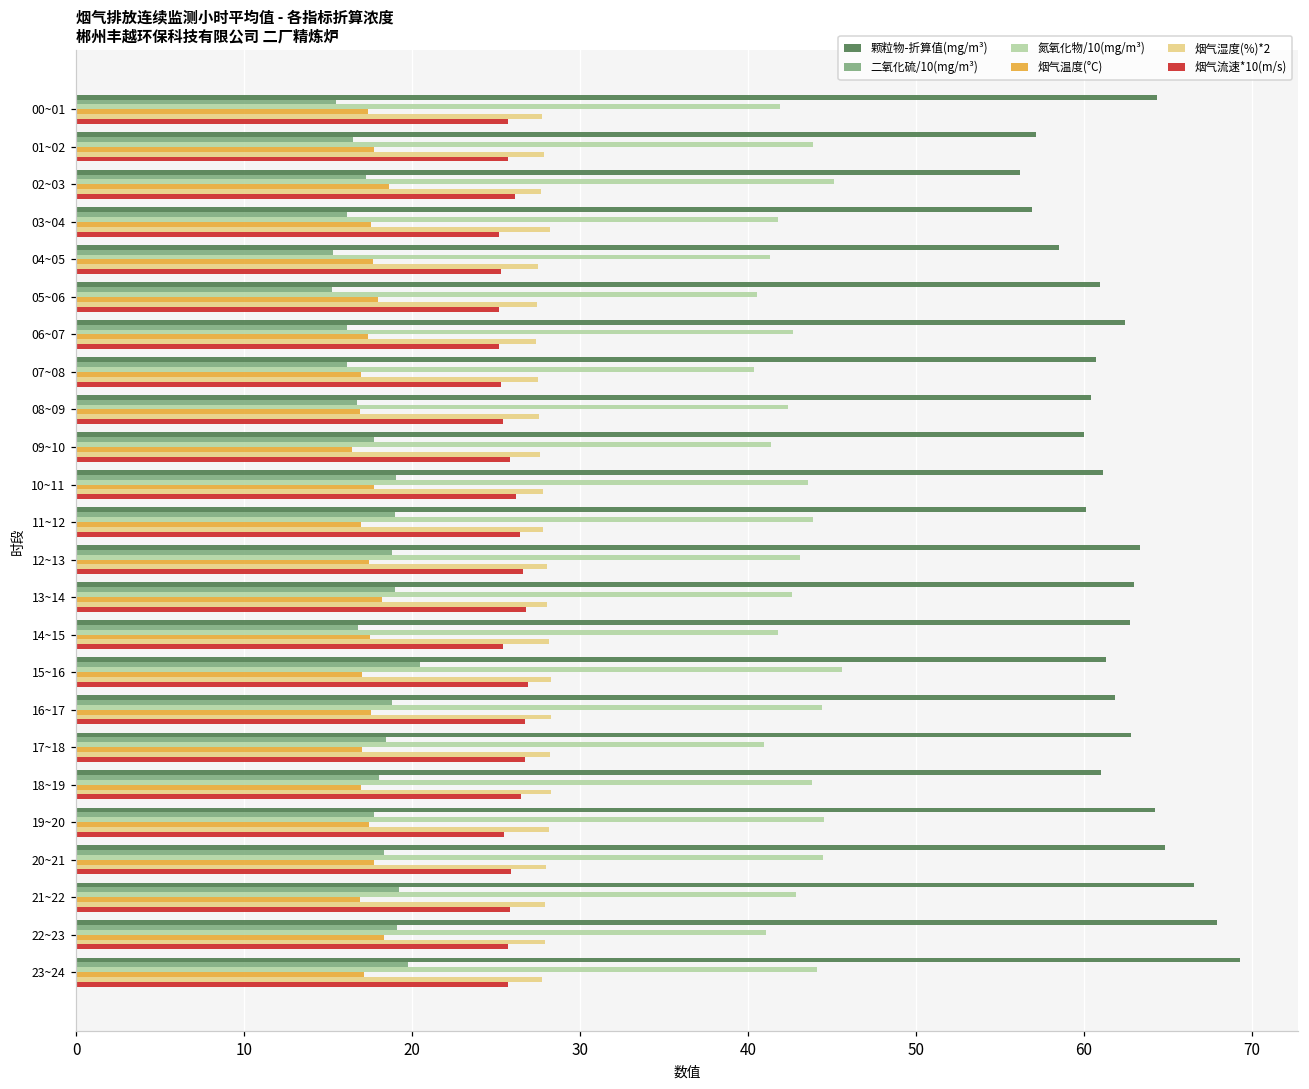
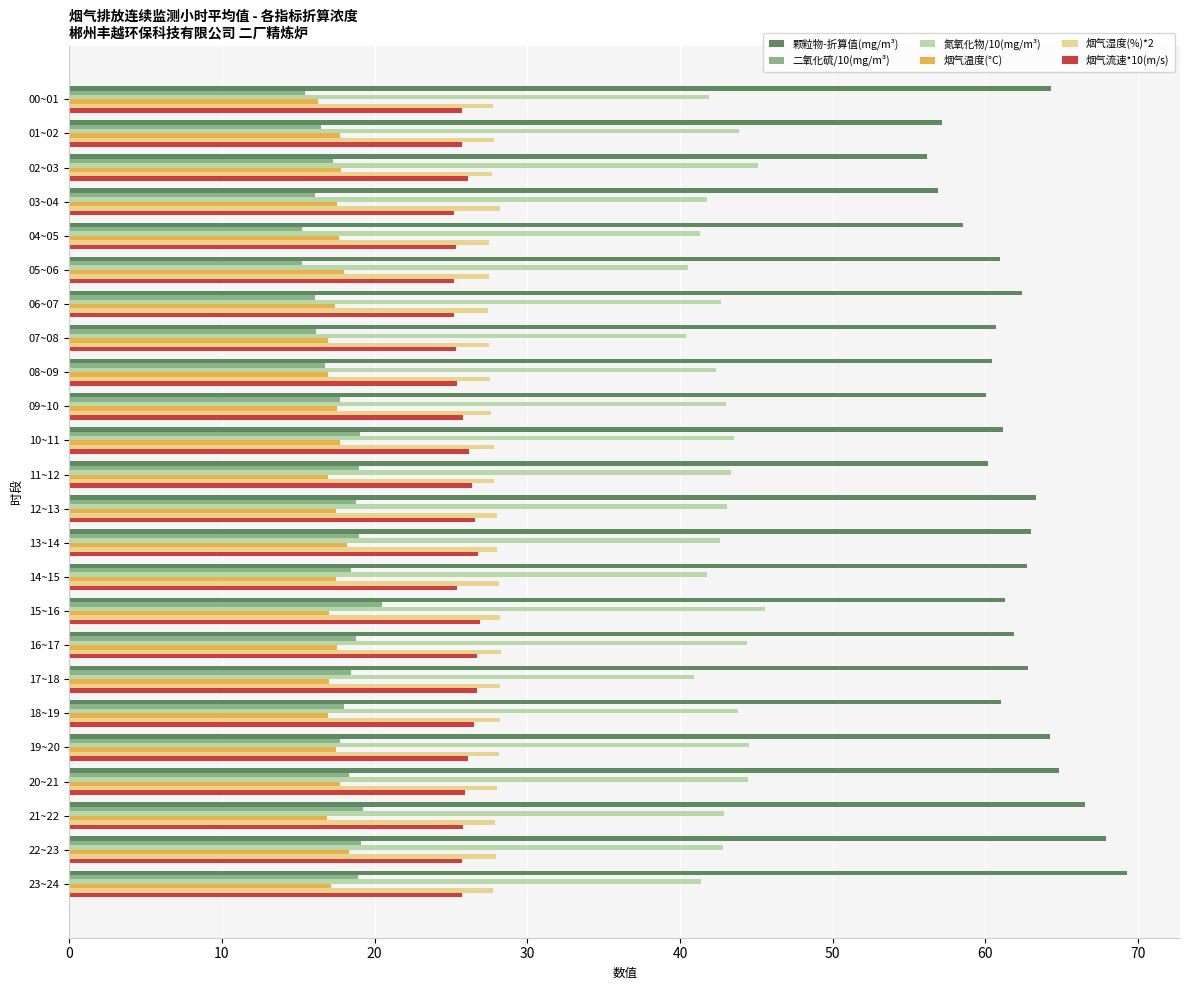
烟气温度(°C), 00~01: 17.4 -> 16.3
烟气温度(°C), 02~03: 18.6 -> 17.8
氮氧化物/10(mg/m³), 09~10: 41.4 -> 43.0
烟气温度(°C), 09~10: 16.5 -> 17.5
氮氧化物/10(mg/m³), 11~12: 43.9 -> 43.4
二氧化硫/10(mg/m³), 14~15: 16.8 -> 18.4
烟气流速*10(m/s), 19~20: 25.5 -> 26.1
氮氧化物/10(mg/m³), 22~23: 41.0 -> 42.8
二氧化硫/10(mg/m³), 23~24: 19.8 -> 18.9
氮氧化物/10(mg/m³), 23~24: 44.1 -> 41.4
